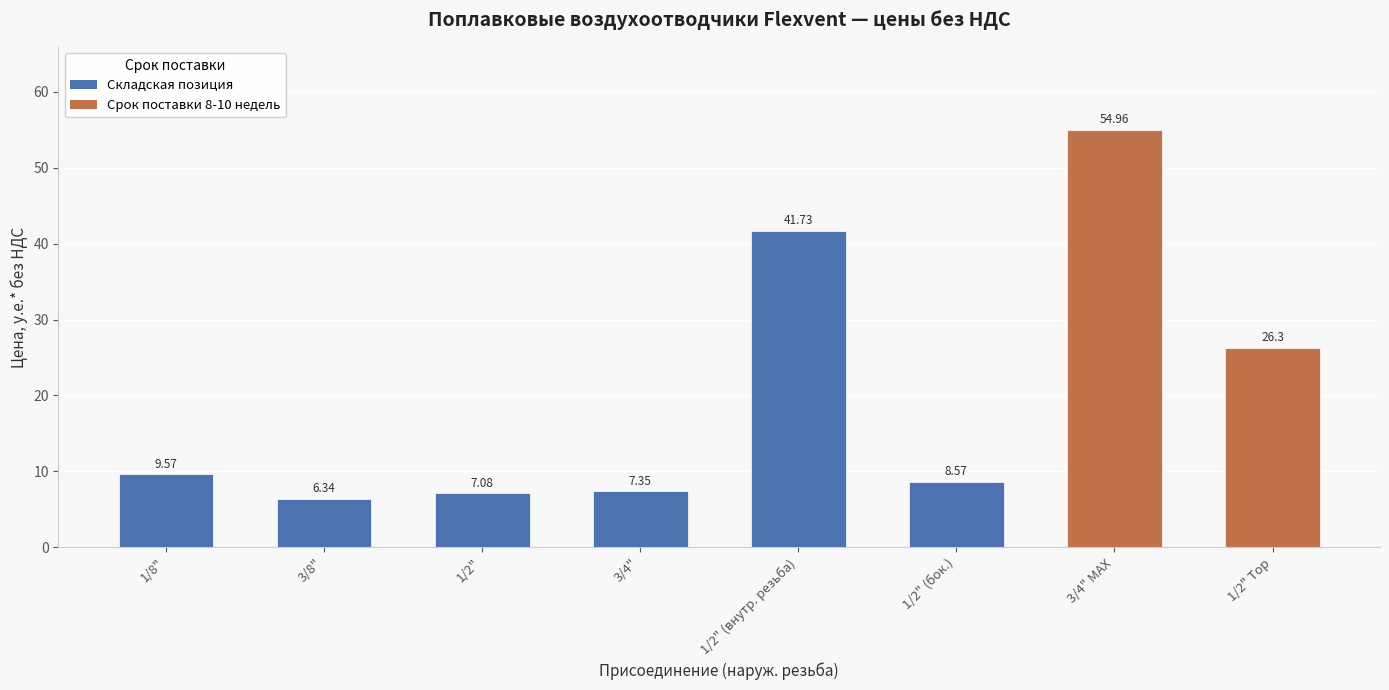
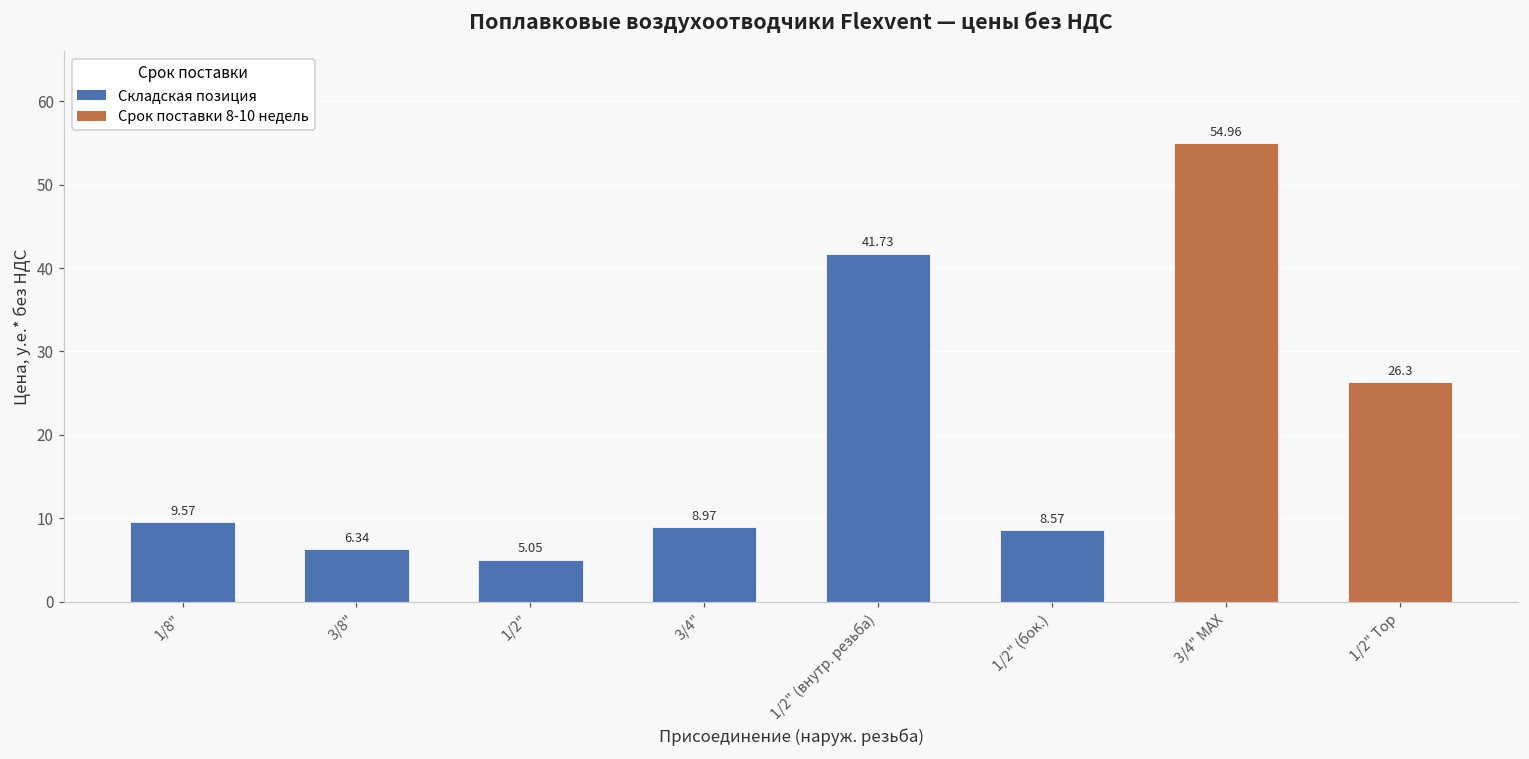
1/2": 7.08 -> 5.05
3/4": 7.35 -> 8.97
